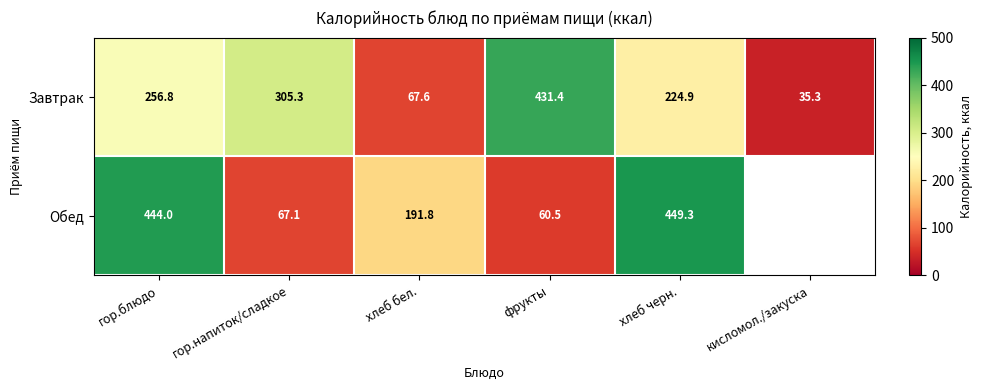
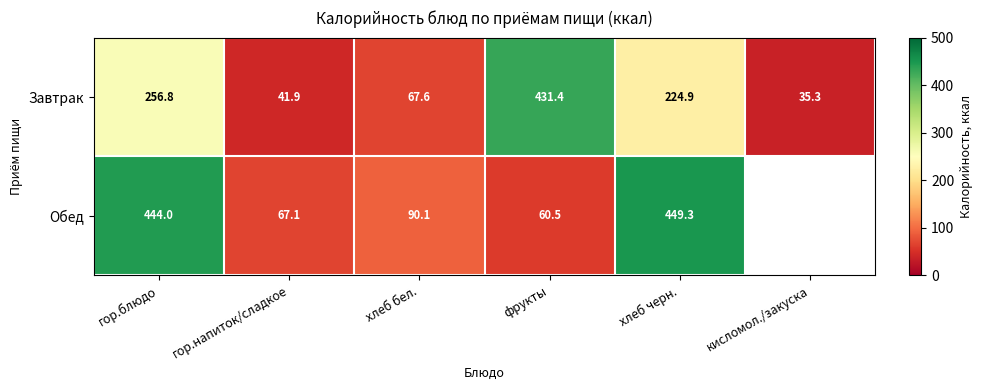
Завтрак, гор.напиток/сладкое: 305.3 -> 41.9
Обед, хлеб бел.: 191.8 -> 90.1
